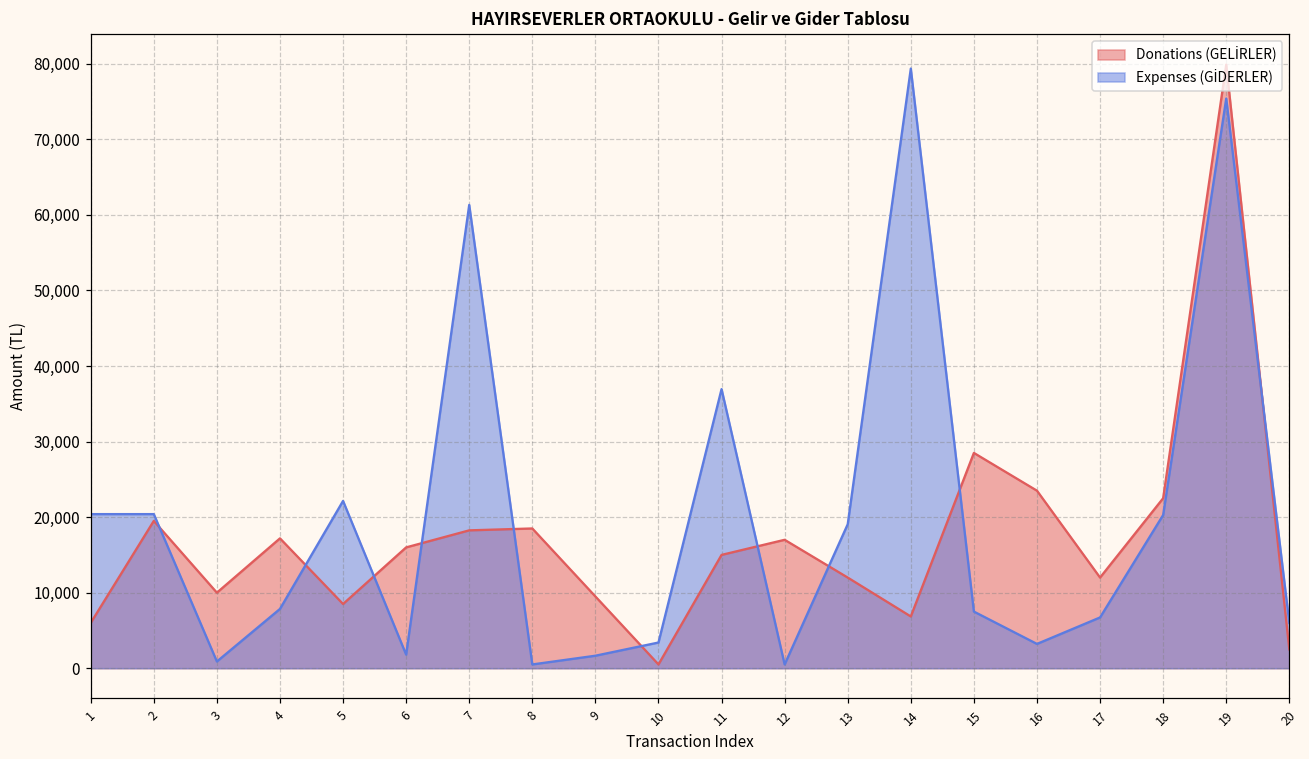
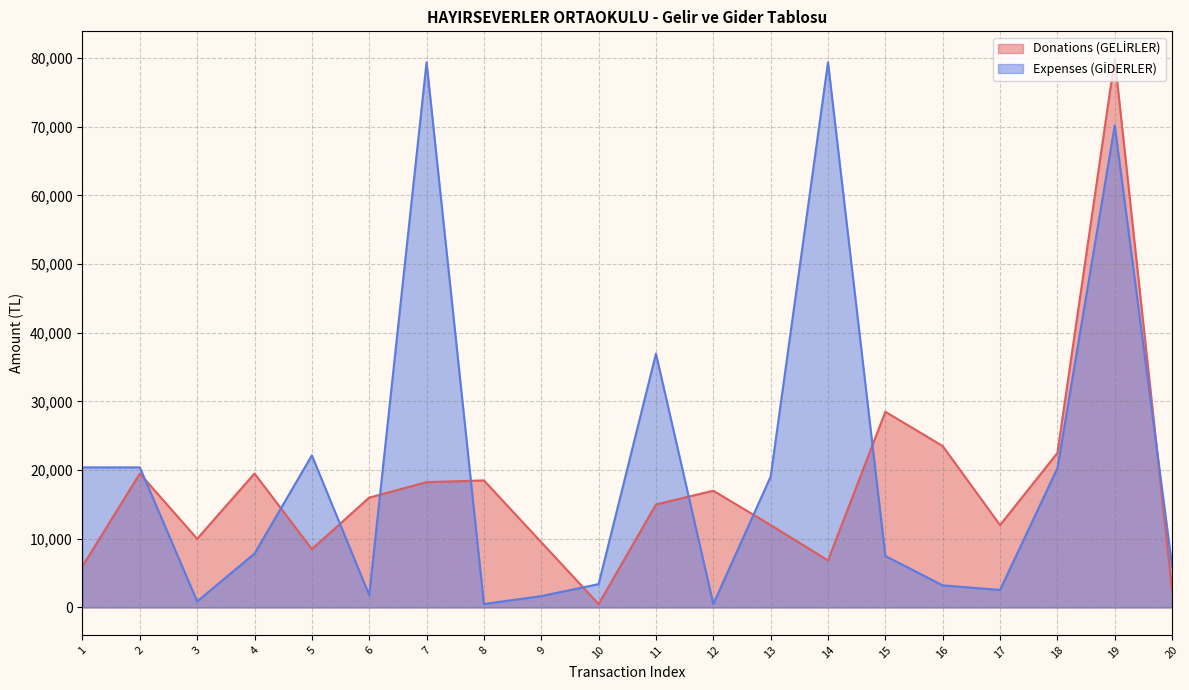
Donations (GELİRLER), 4: 17,000 -> 20,000
Expenses (GİDERLER), 7: 61,000 -> 79,000
Expenses (GİDERLER), 17: 7,000 -> 3,000
Expenses (GİDERLER), 19: 75,000 -> 70,000
